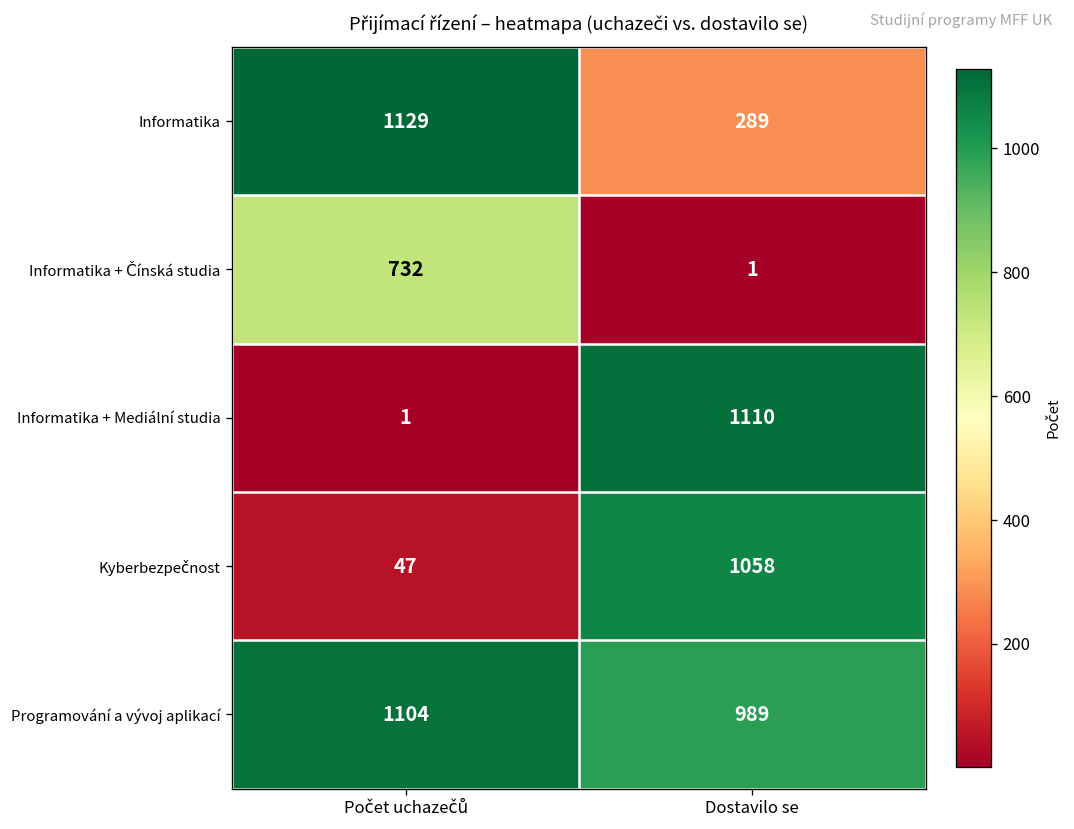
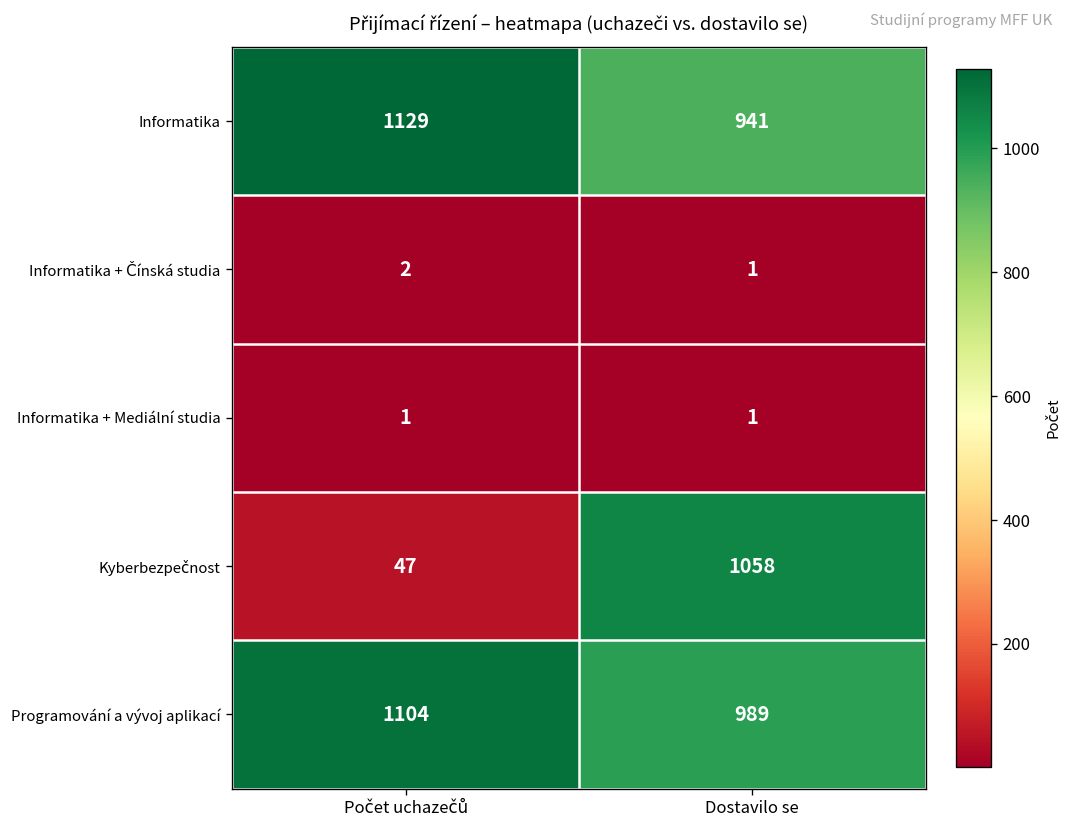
Informatika, Dostavilo se: 289 -> 941
Informatika + Čínská studia, Počet uchazečů: 732 -> 2
Informatika + Mediální studia, Dostavilo se: 1110 -> 1
